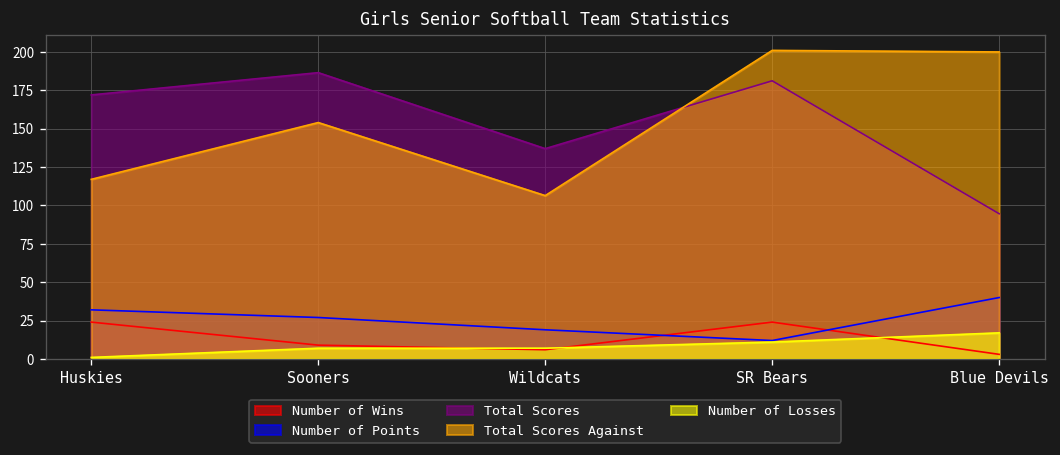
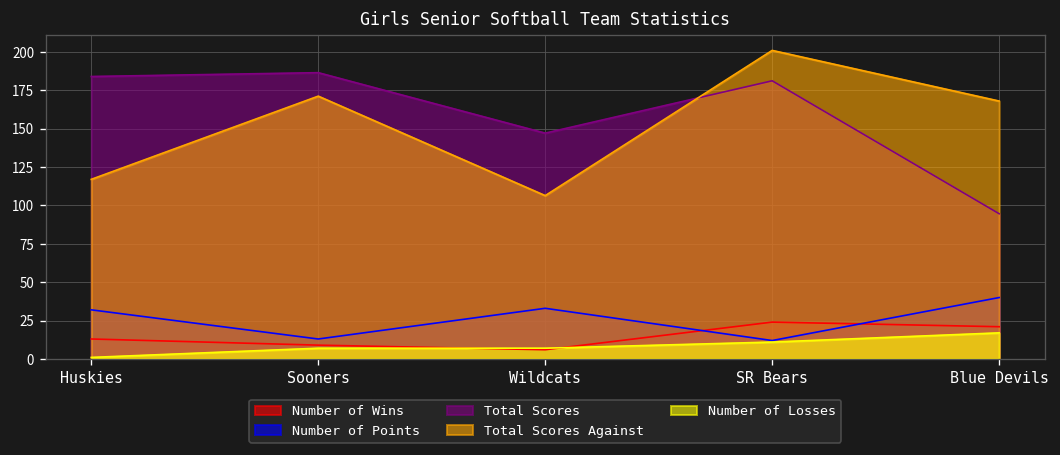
Number of Wins, Huskies: 24 -> 13
Total Scores, Huskies: 172 -> 184
Number of Points, Sooners: 27 -> 13
Total Scores Against, Sooners: 154 -> 171
Number of Points, Wildcats: 19 -> 33
Total Scores, Wildcats: 137 -> 147
Number of Wins, Blue Devils: 3 -> 21
Total Scores Against, Blue Devils: 200 -> 168
